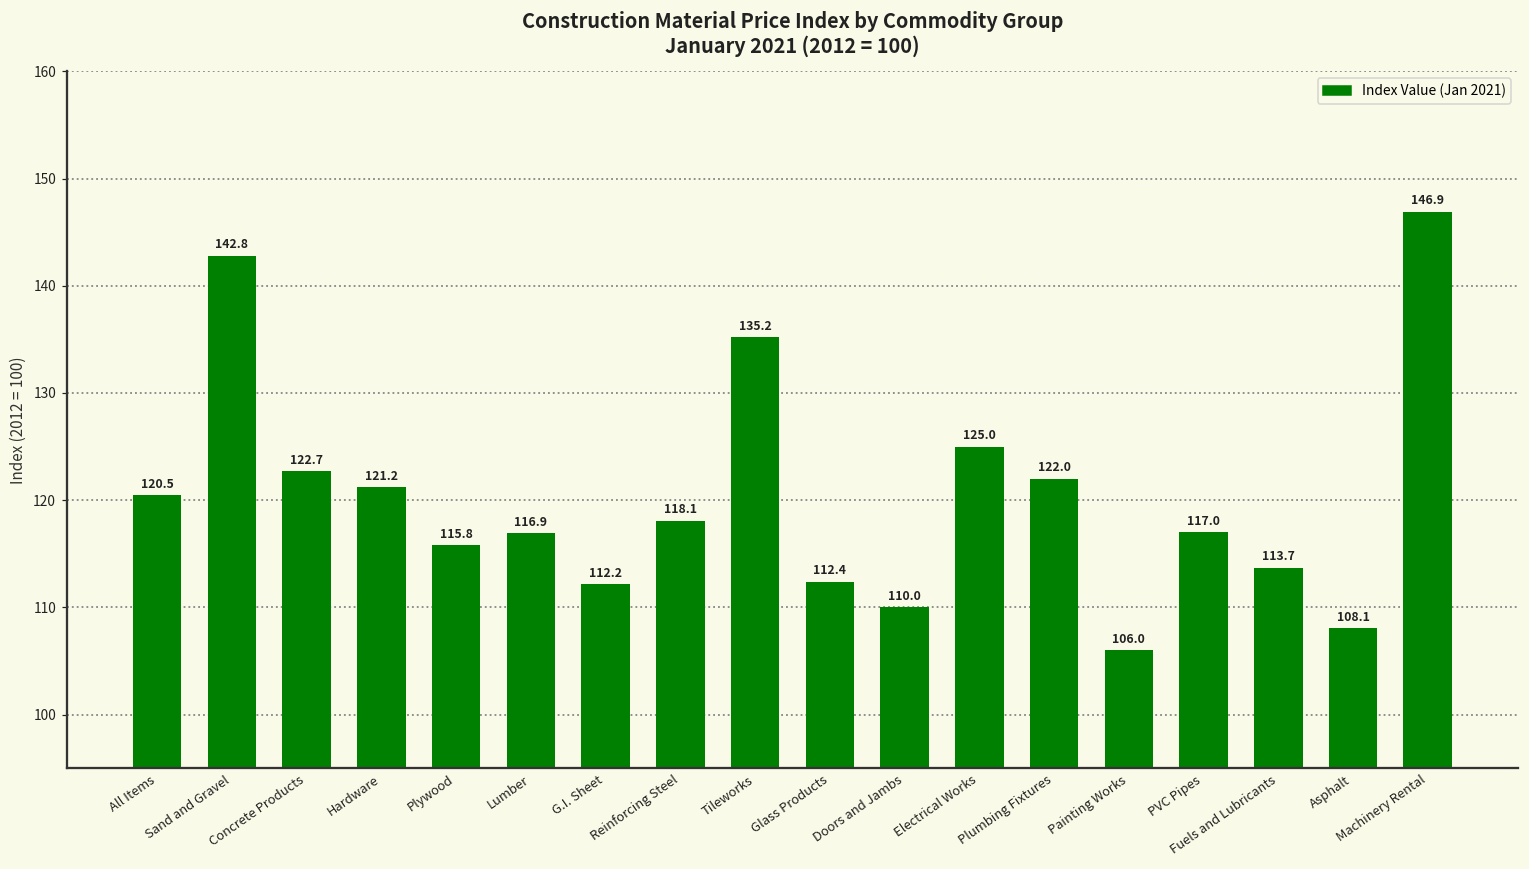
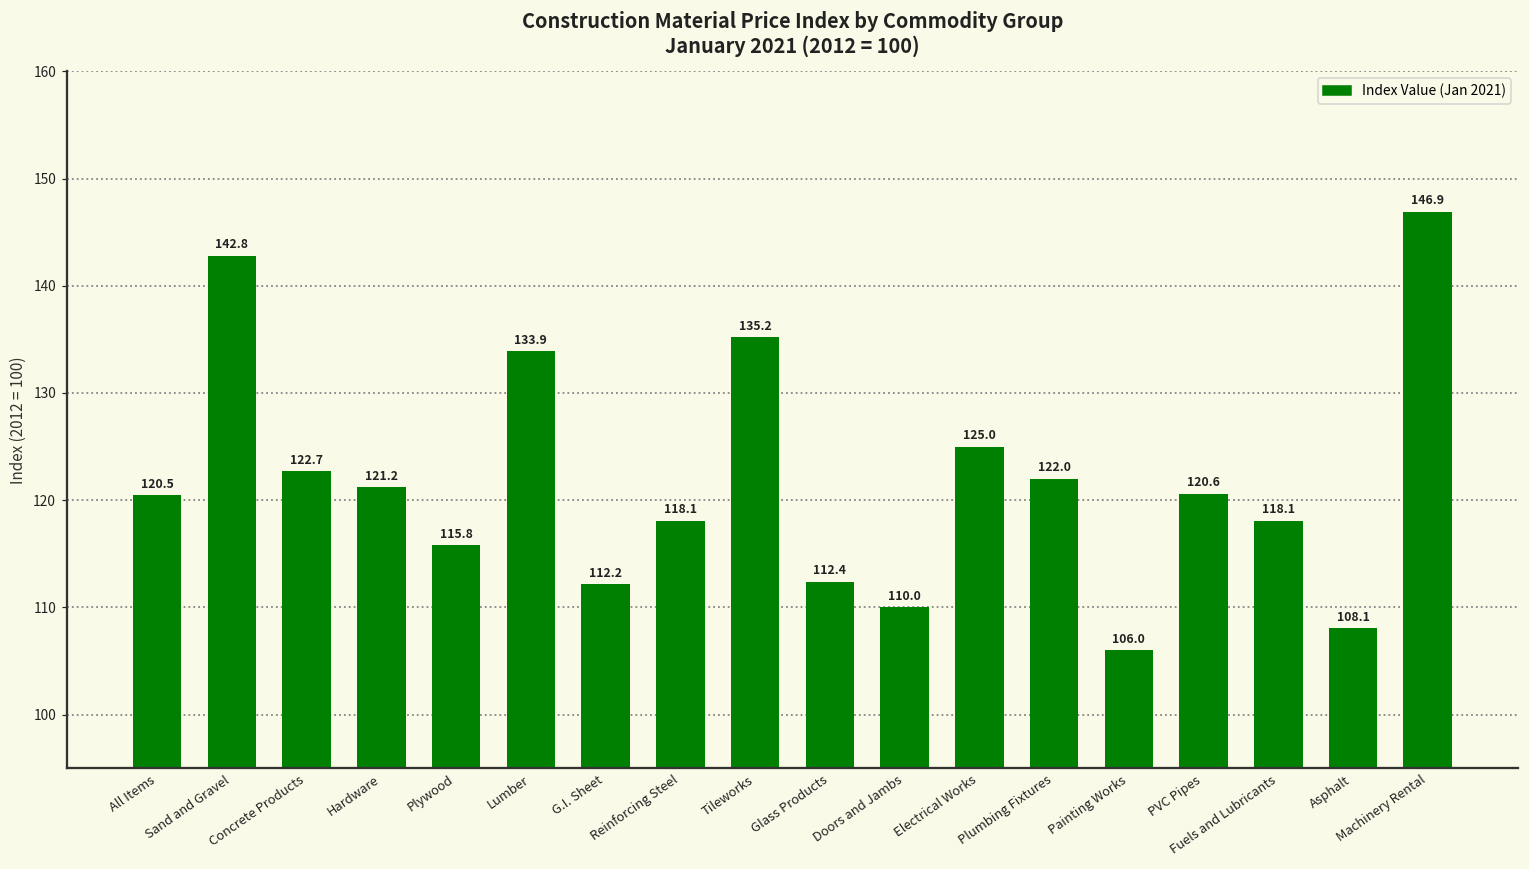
Lumber: 116.9 -> 133.9
PVC Pipes: 117.0 -> 120.6
Fuels and Lubricants: 113.7 -> 118.1
